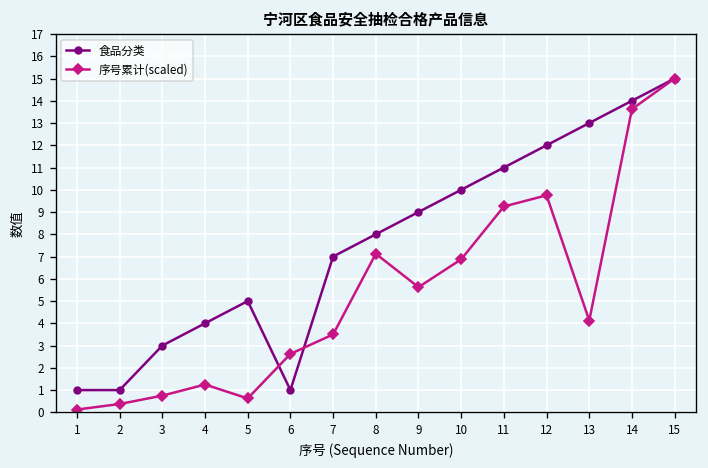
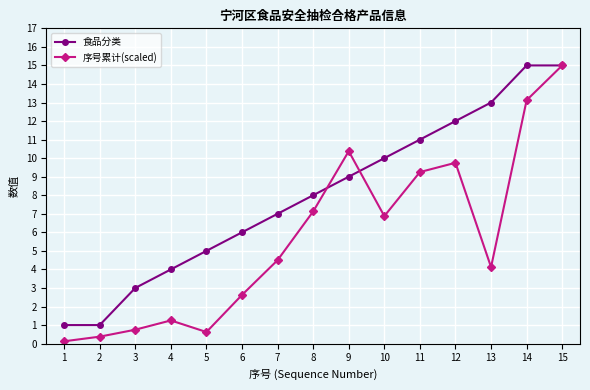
食品分类, 6: 1 -> 6
序号累计(scaled), 7: 3.5 -> 4.5
序号累计(scaled), 9: 5.6 -> 10.4
食品分类, 14: 14 -> 15
序号累计(scaled), 14: 13.6 -> 13.1
